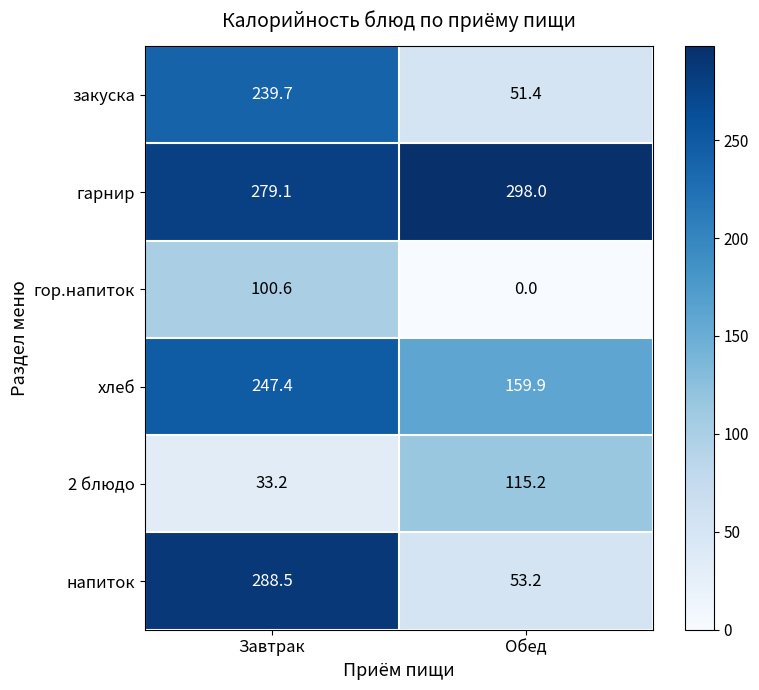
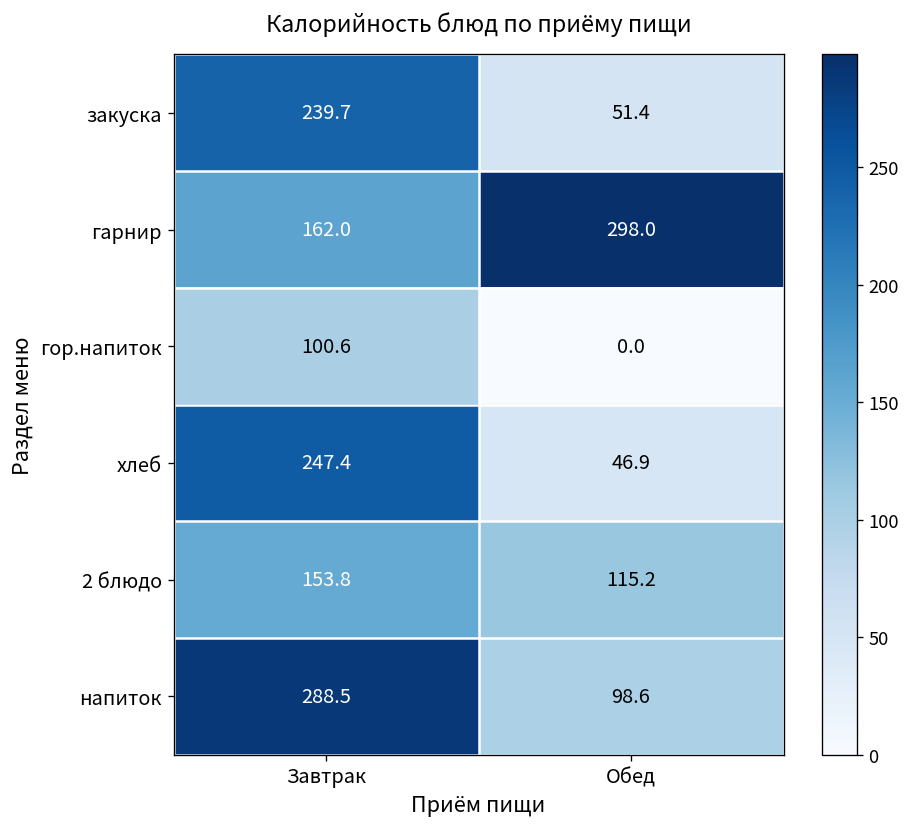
гарнир, Завтрак: 279.1 -> 162.0
хлеб, Обед: 159.9 -> 46.9
2 блюдо, Завтрак: 33.2 -> 153.8
напиток, Обед: 53.2 -> 98.6
